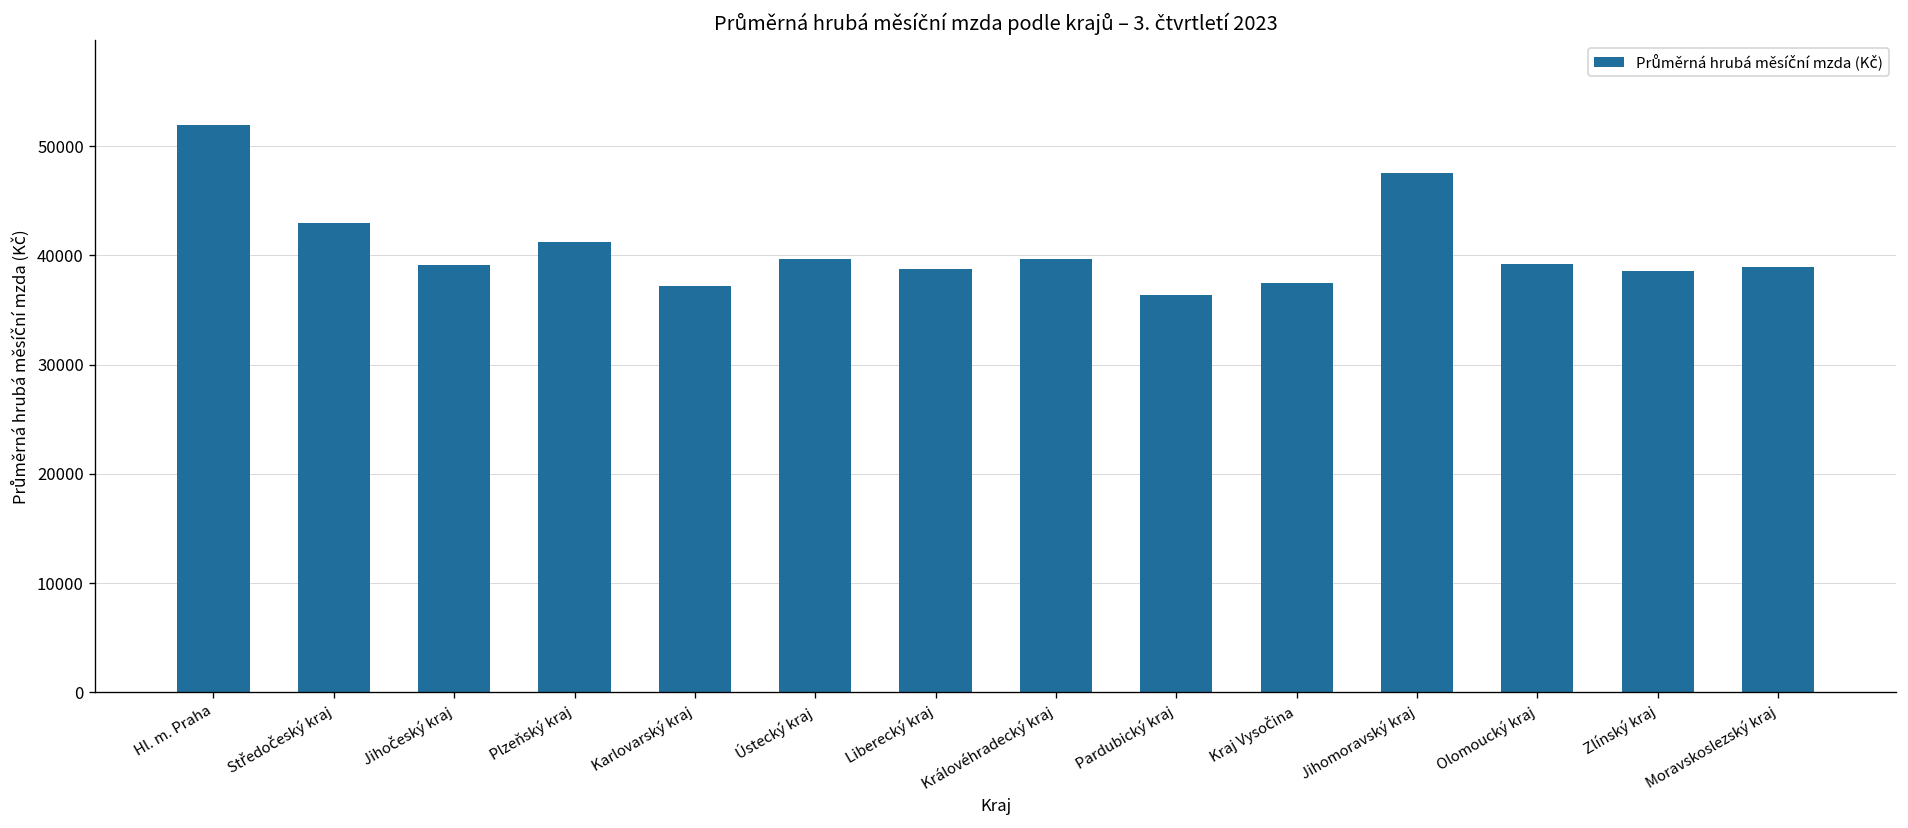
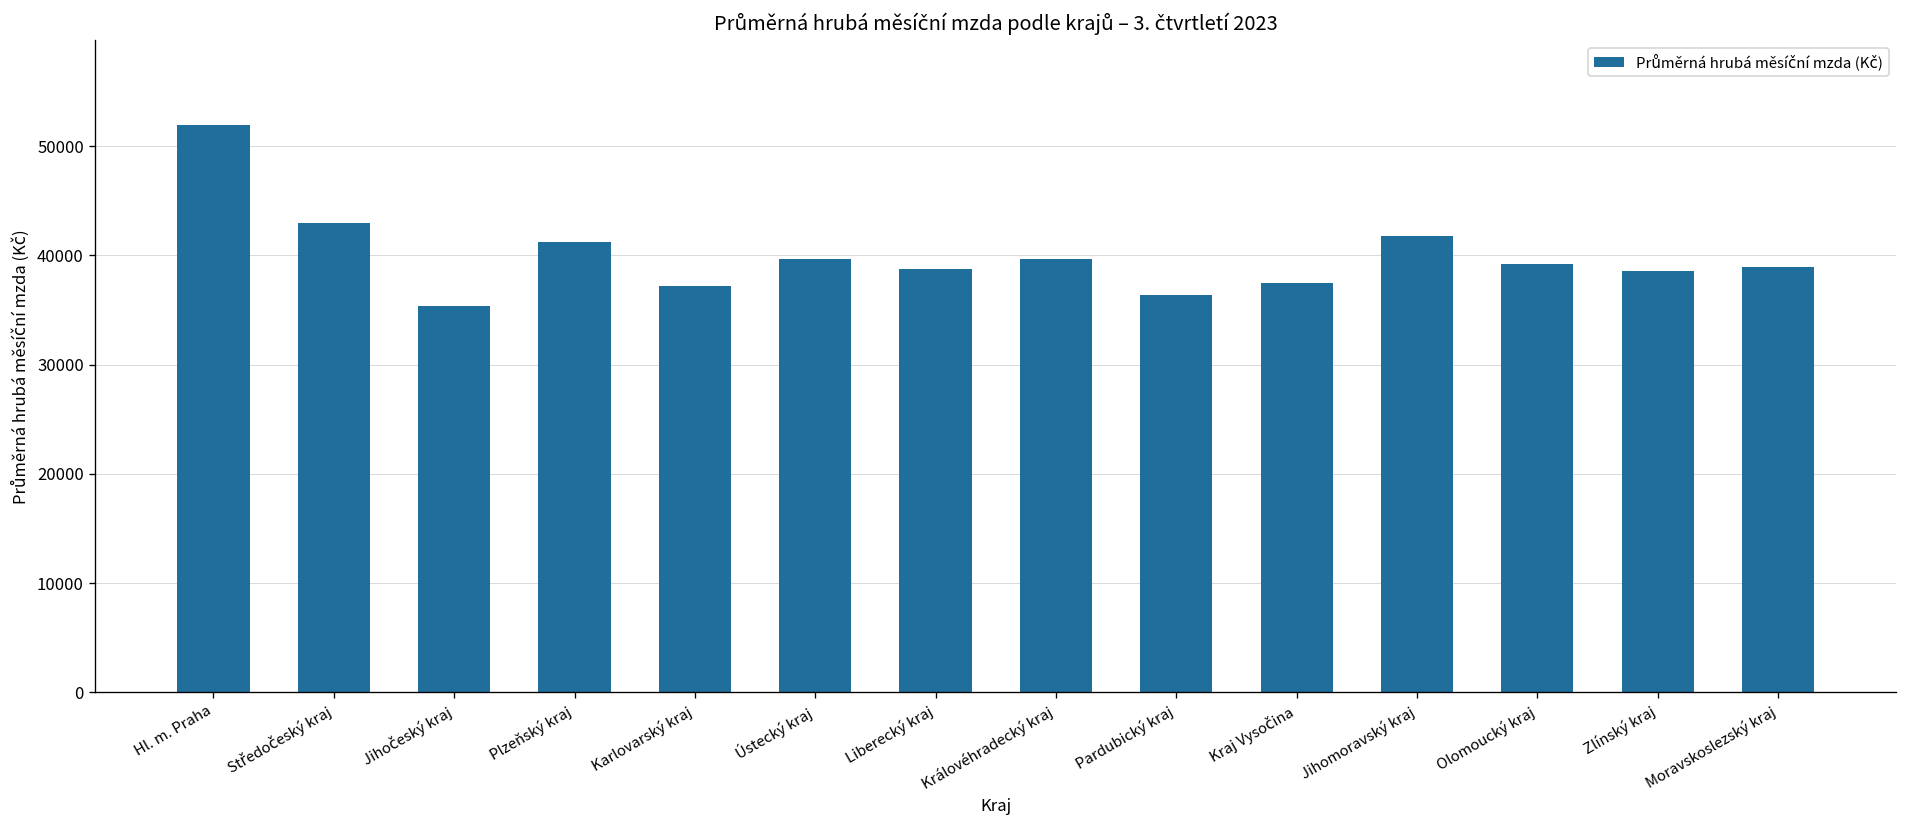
Jihočeský kraj: 39000 -> 35000
Jihomoravský kraj: 48000 -> 42000
